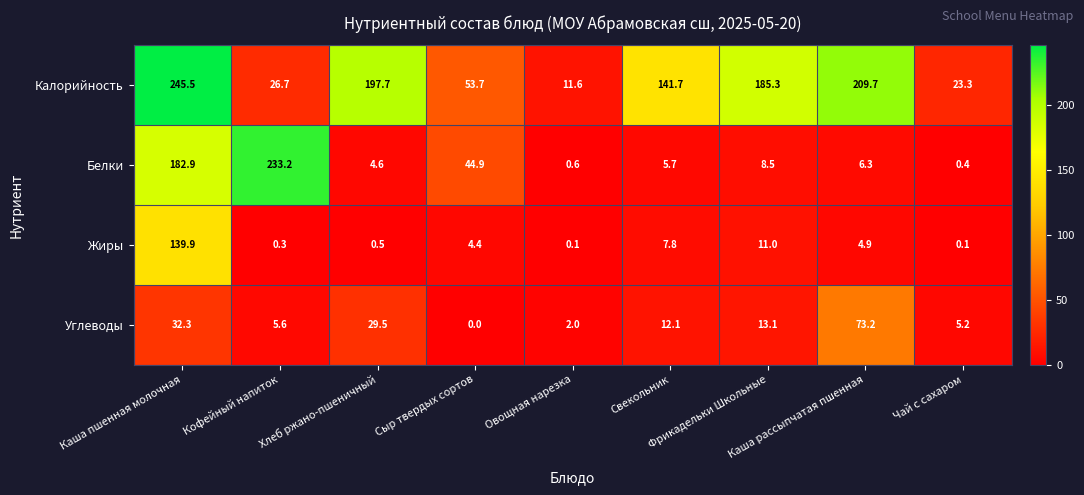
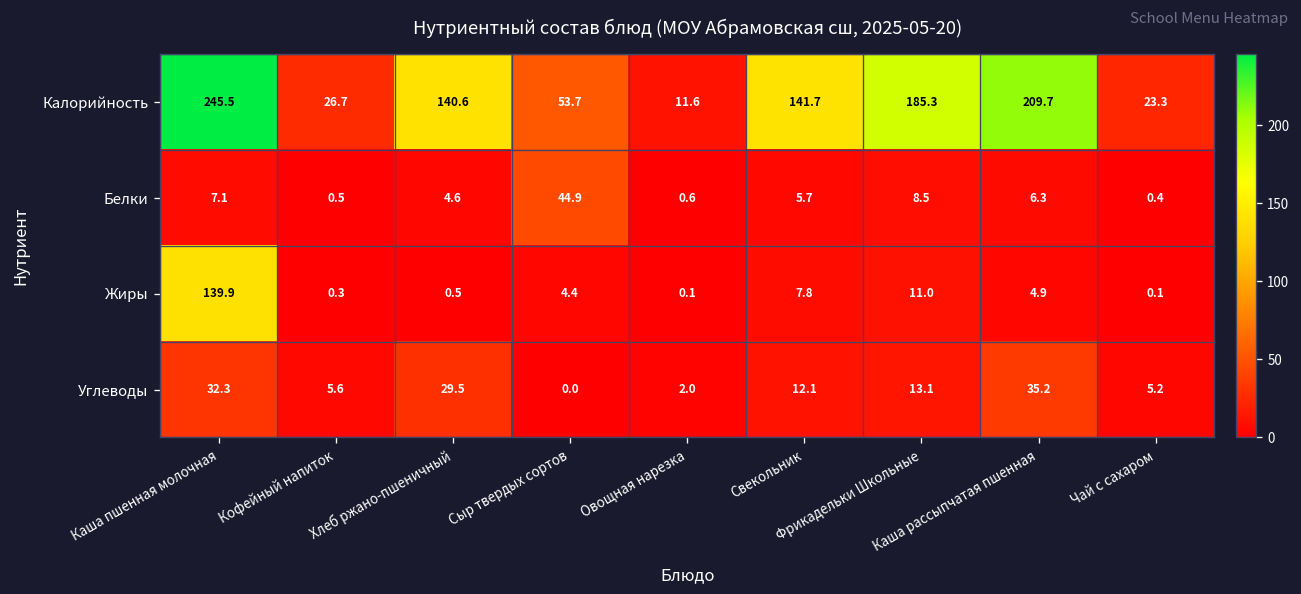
Калорийность, Хлеб ржано-пшеничный: 197.7 -> 140.6
Белки, Каша пшенная молочная: 182.9 -> 7.1
Белки, Кофейный напиток: 233.2 -> 0.5
Углеводы, Каша рассыпчатая пшенная: 73.2 -> 35.2
